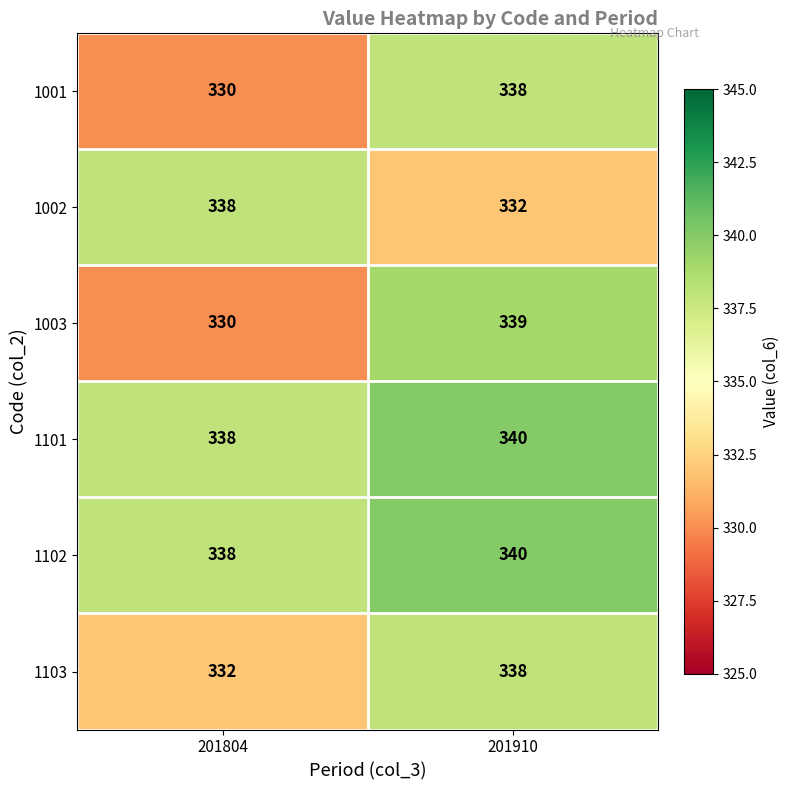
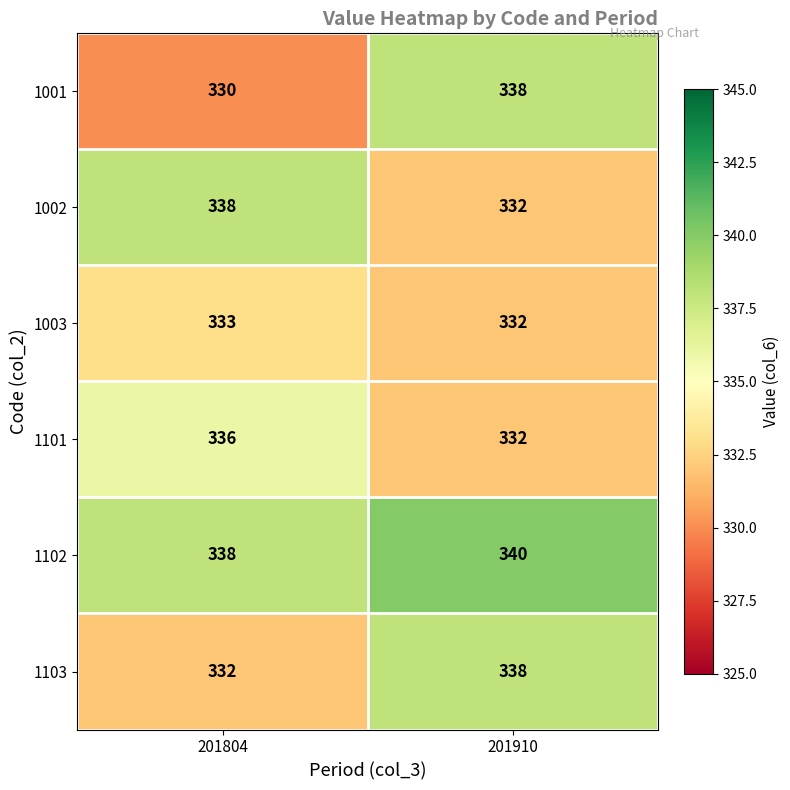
1003, 201804: 330 -> 333
1003, 201910: 339 -> 332
1101, 201804: 338 -> 336
1101, 201910: 340 -> 332
